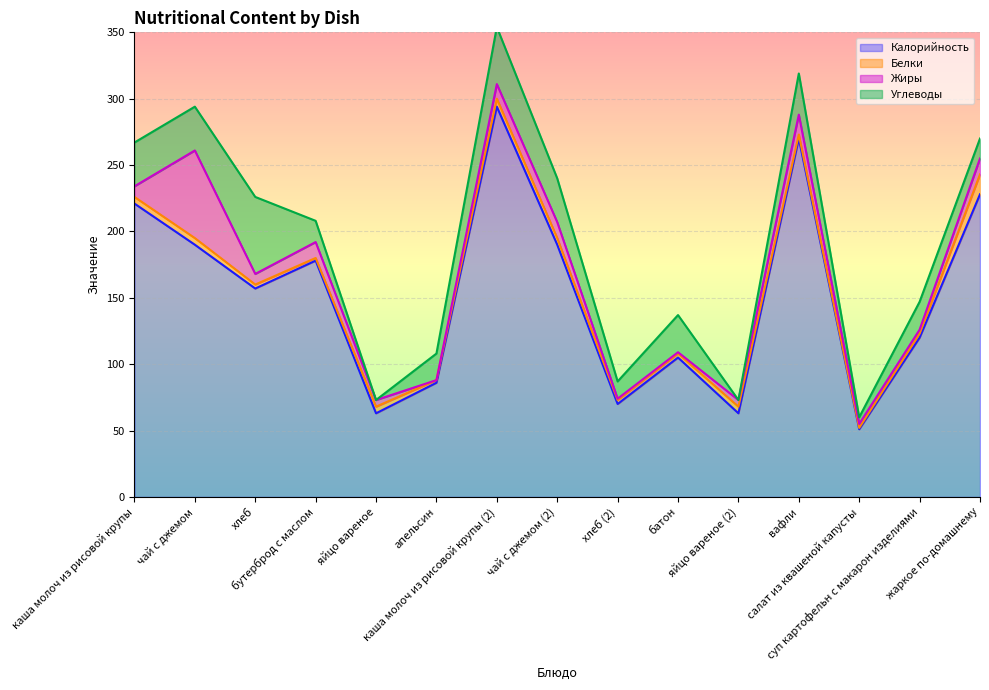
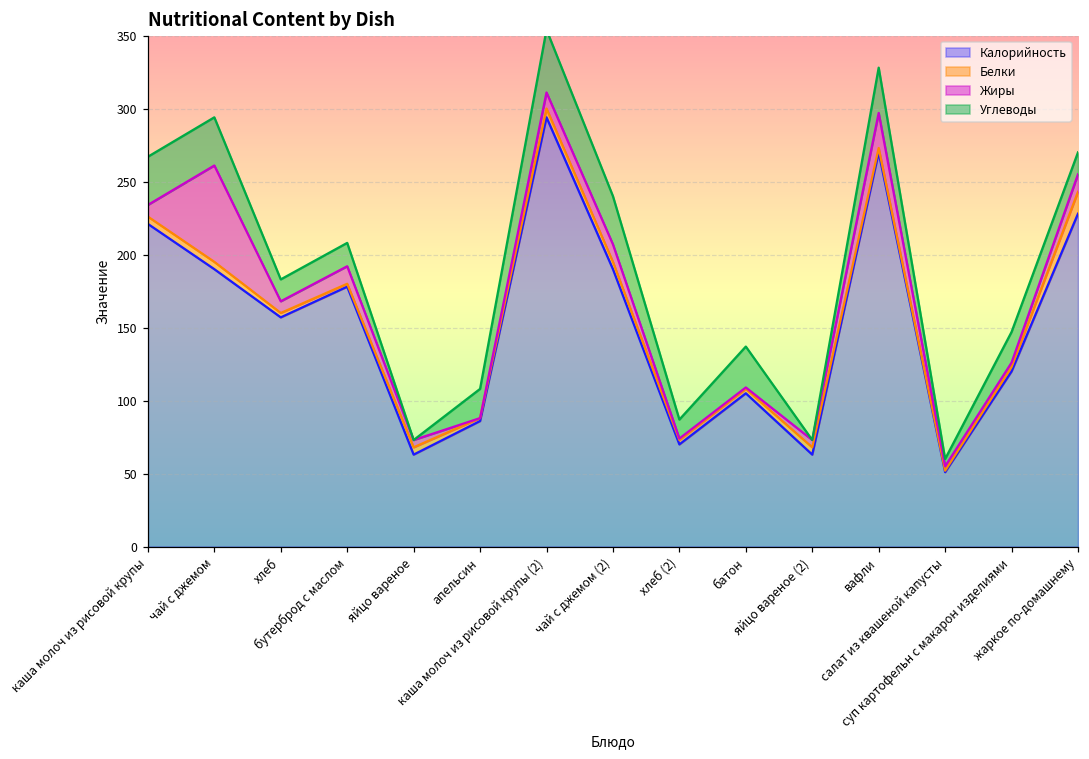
Углеводы, хлеб: 58 -> 15
Жиры, вафли: 15 -> 24
